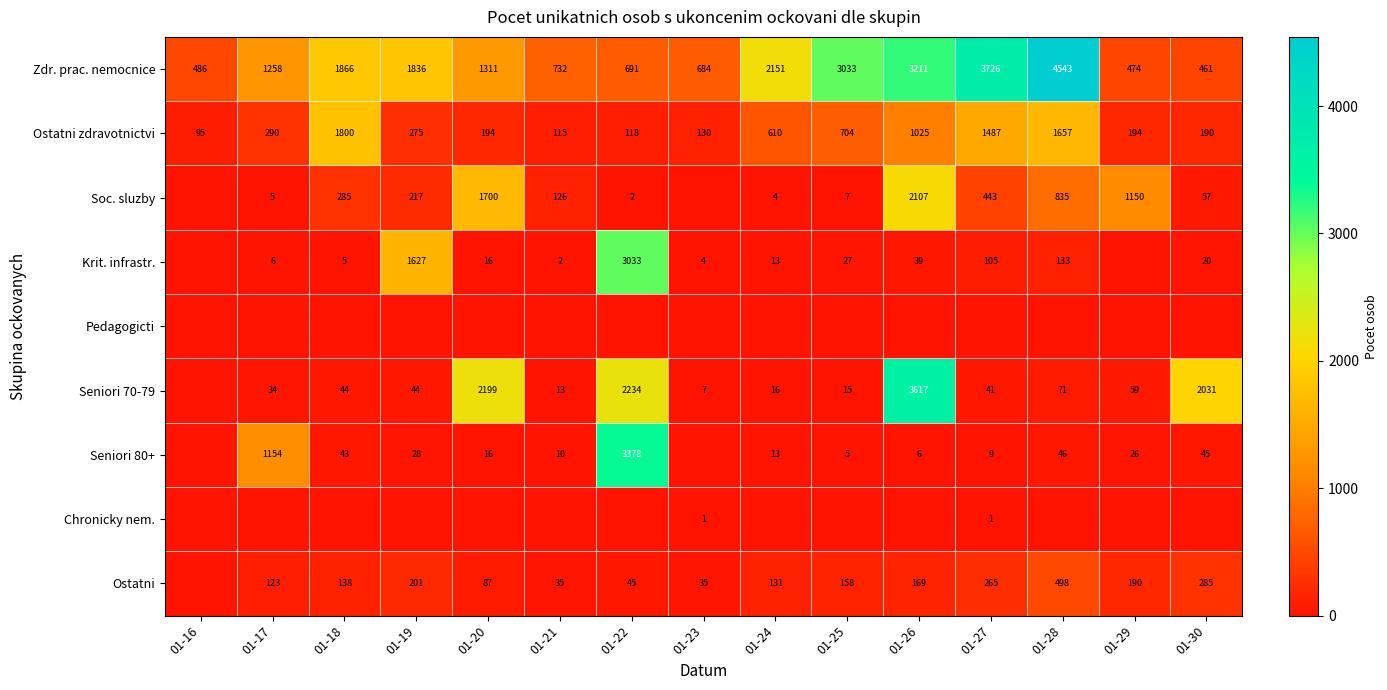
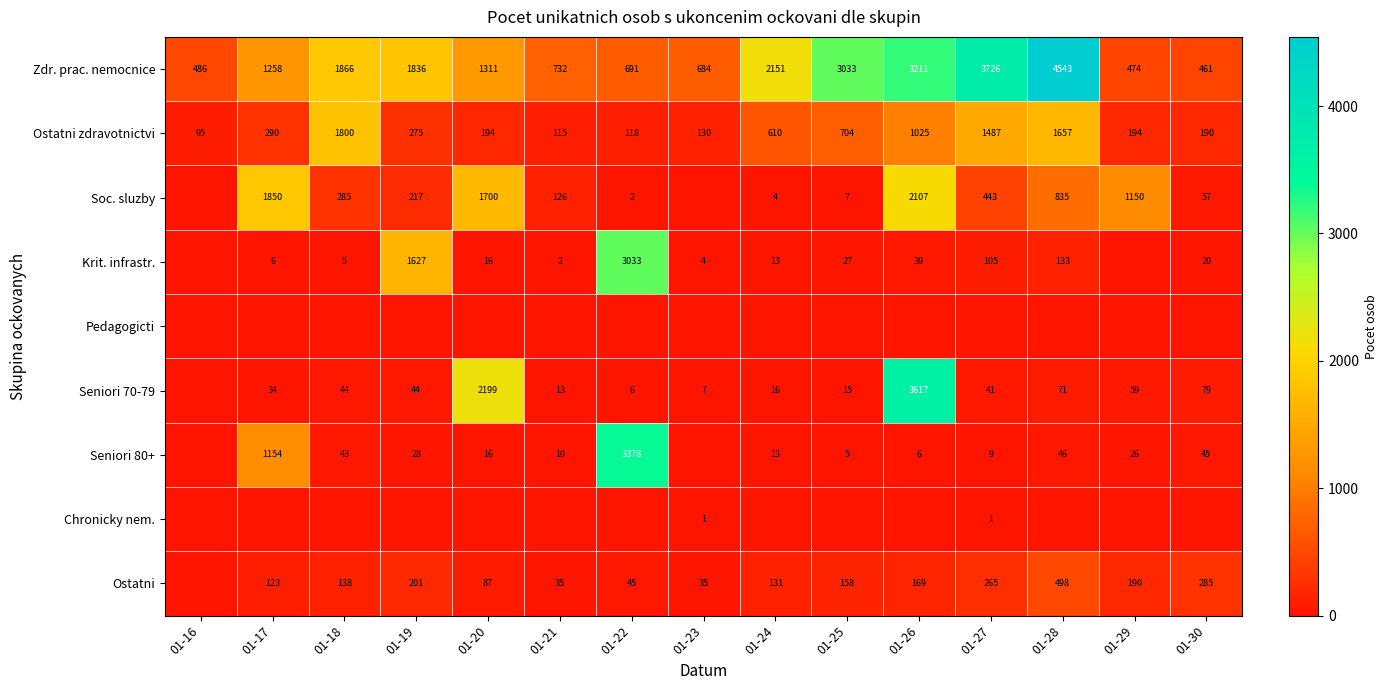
Soc. sluzby, 01-17: 5 -> 1850
Seniori 70-79, 01-22: 2234 -> 6
Seniori 70-79, 01-30: 2031 -> 79
